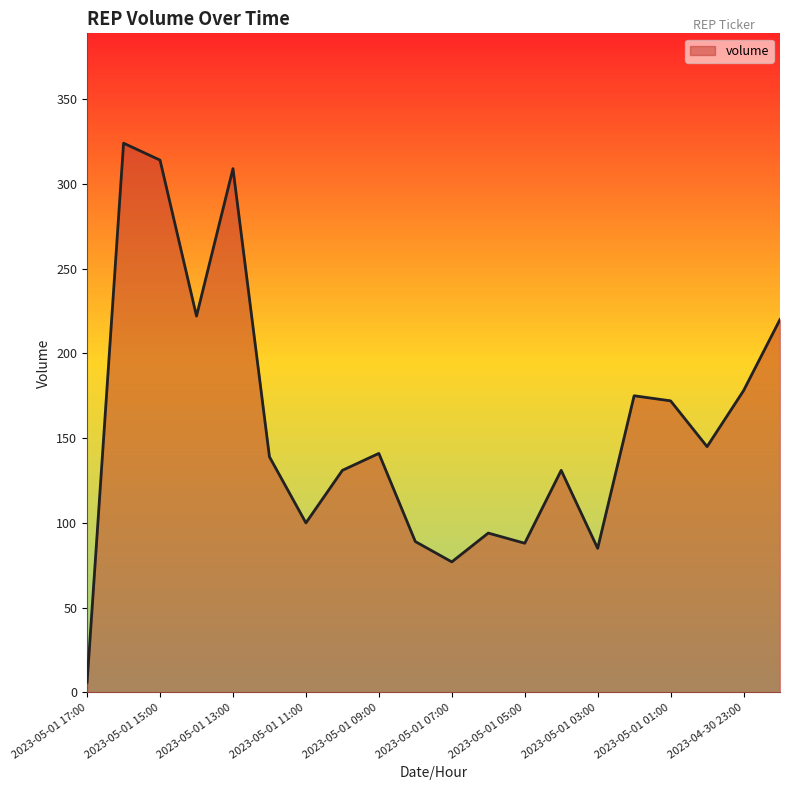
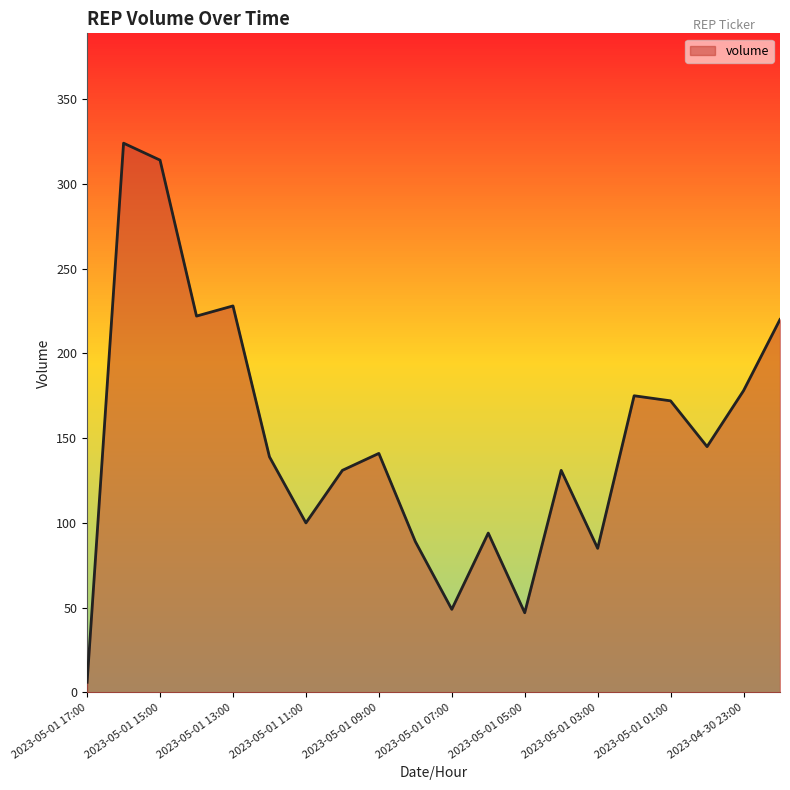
2023-05-01 13:00: 309 -> 228
2023-05-01 07:00: 77 -> 49
2023-05-01 05:00: 88 -> 47
